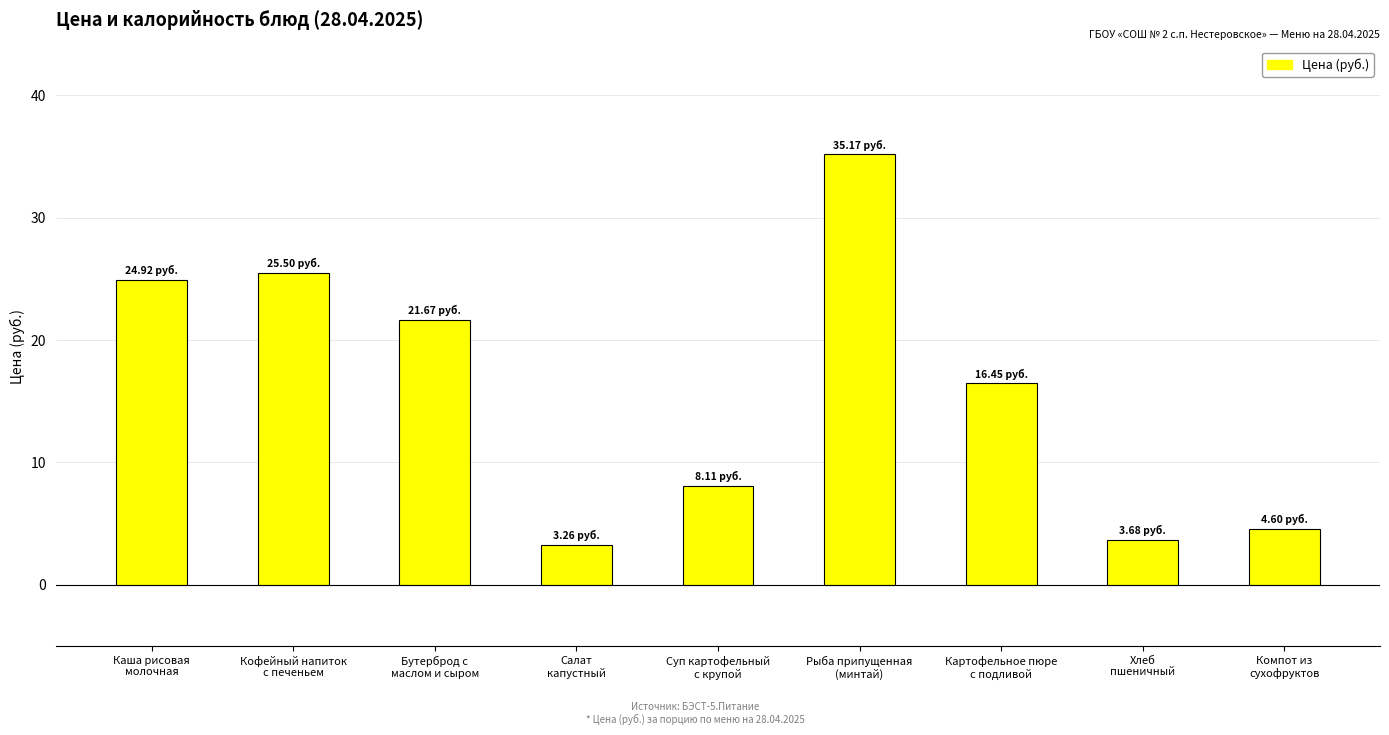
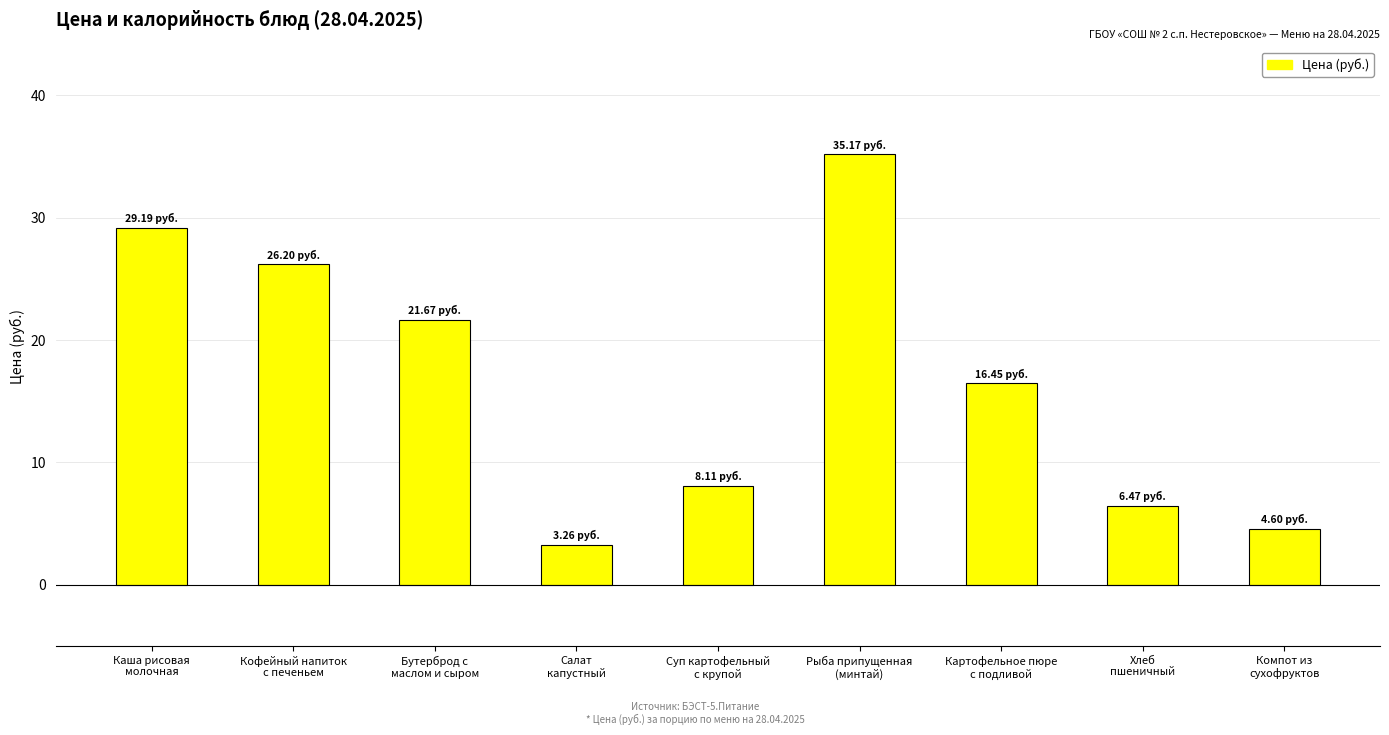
Каша рисовая молочная: 24.92 -> 29.19
Кофейный напиток с печеньем: 25.50 -> 26.20
Хлеб пшеничный: 3.68 -> 6.47
